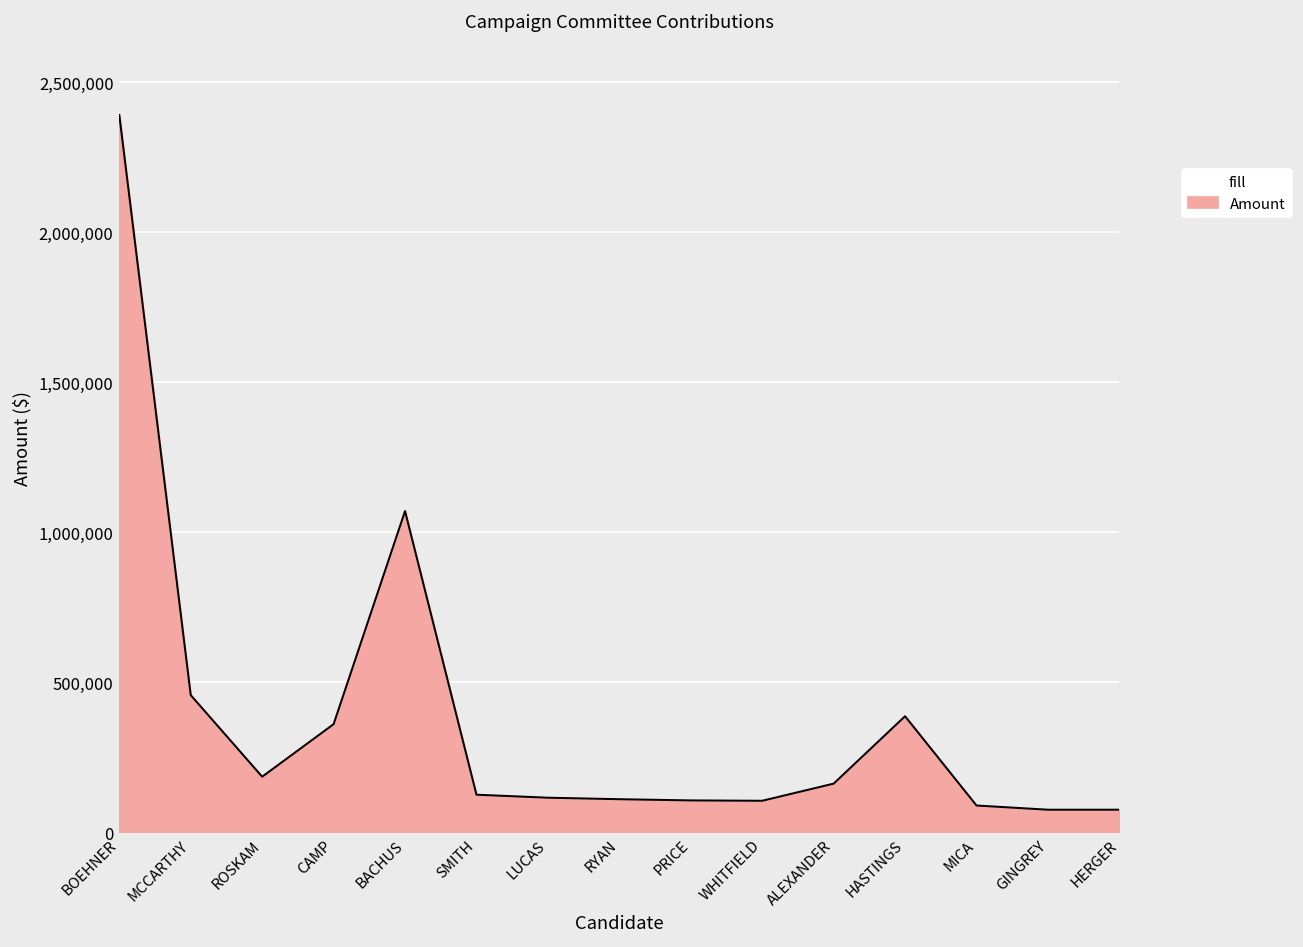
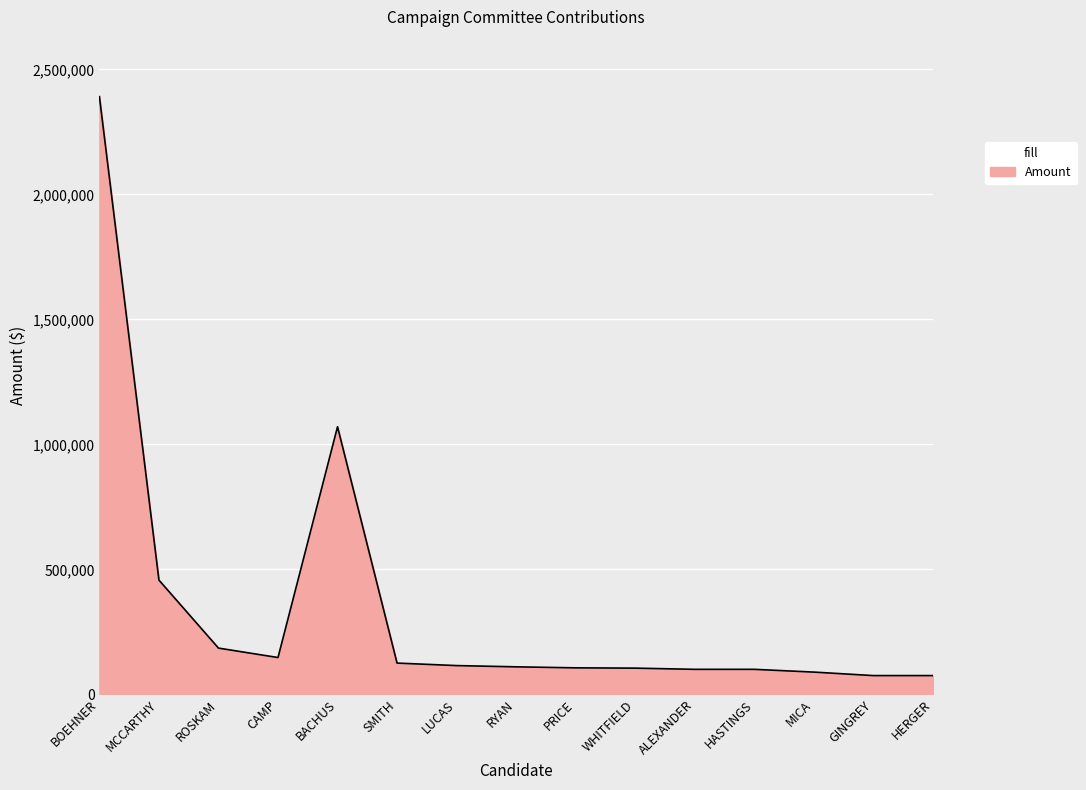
CAMP: 360,000 -> 150,000
ALEXANDER: 160,000 -> 100,000
HASTINGS: 390,000 -> 100,000
